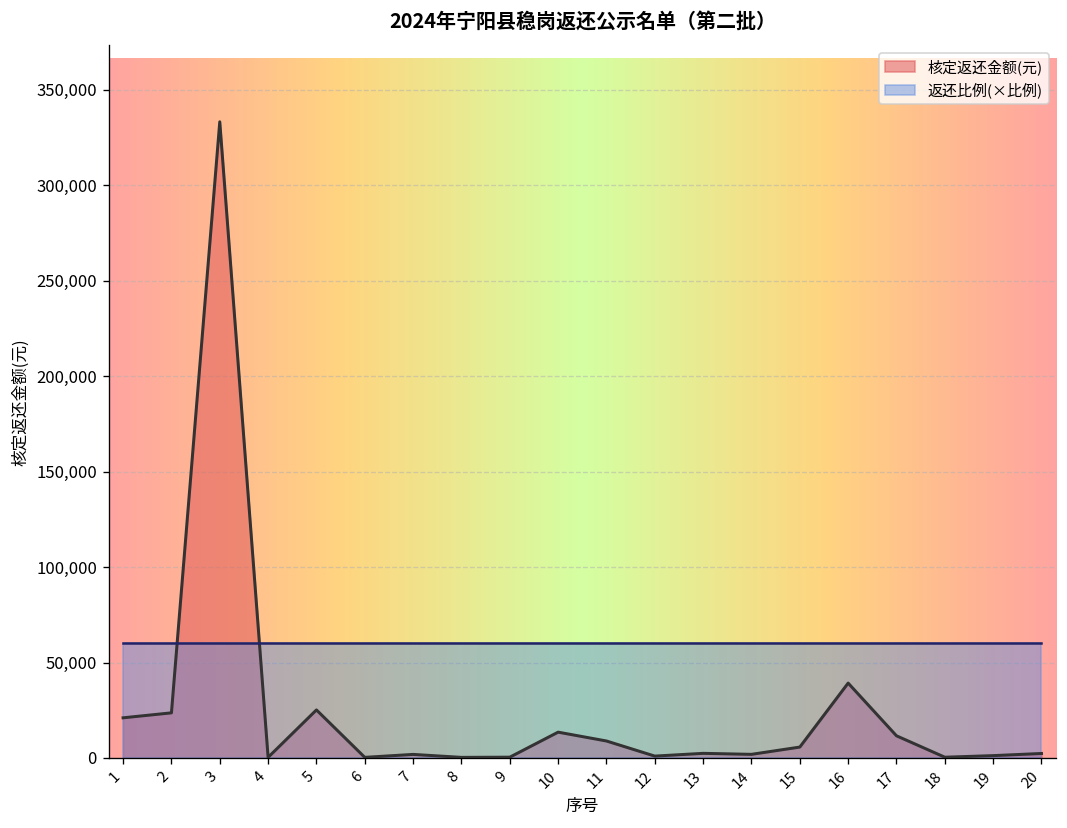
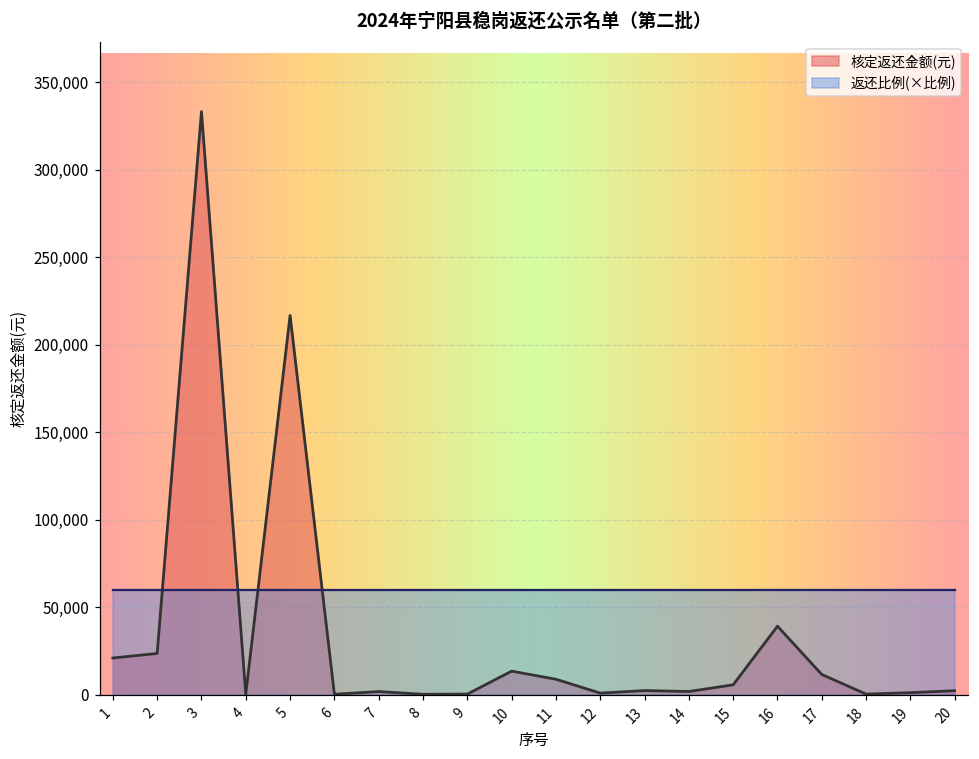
核定返还金额(元), 5: 25,000 -> 217,000
